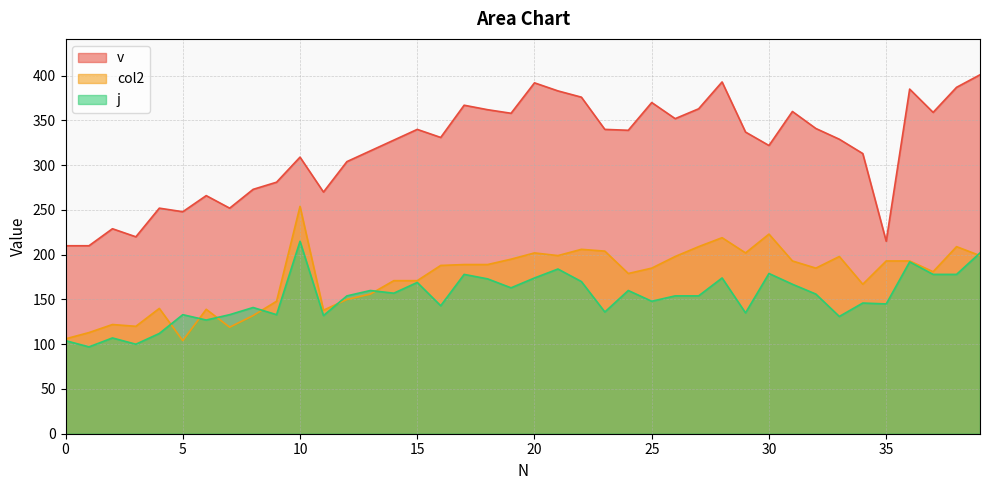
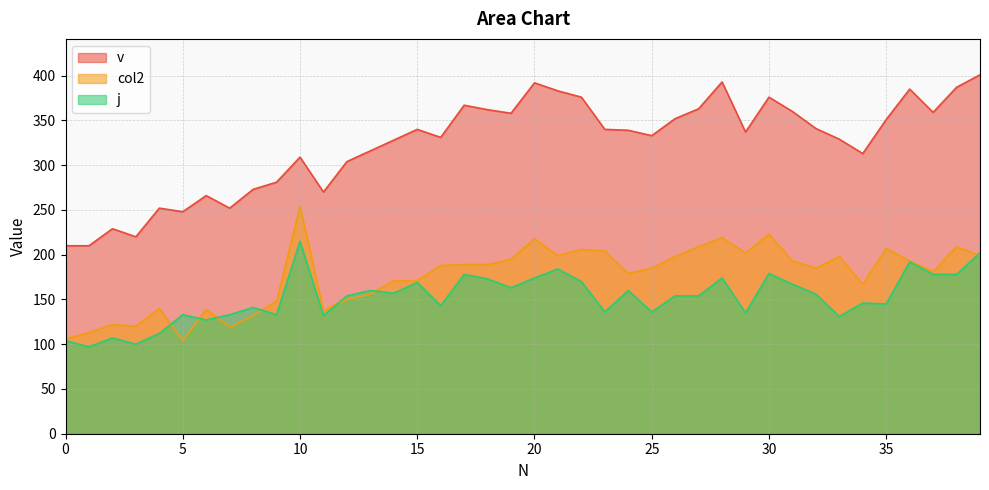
col2, 20: 200 -> 220
v, 25: 370 -> 330
j, 25: 150 -> 140
v, 30: 320 -> 380
v, 35: 220 -> 350
col2, 35: 190 -> 210
